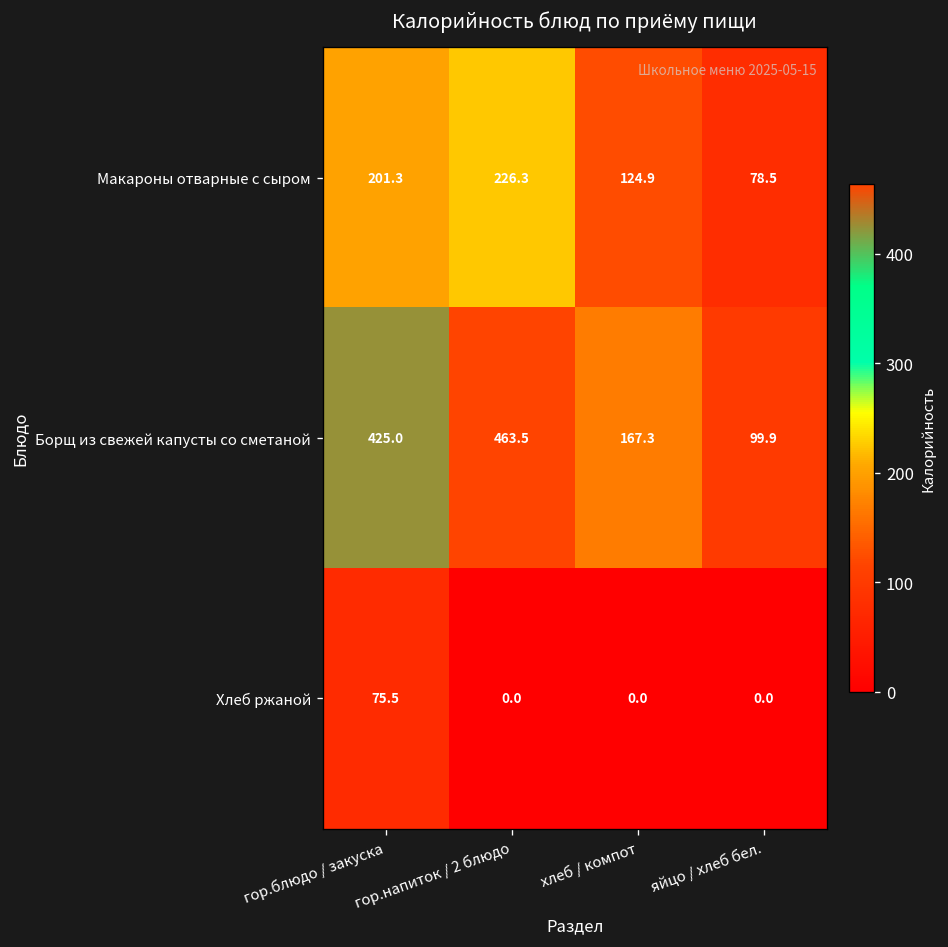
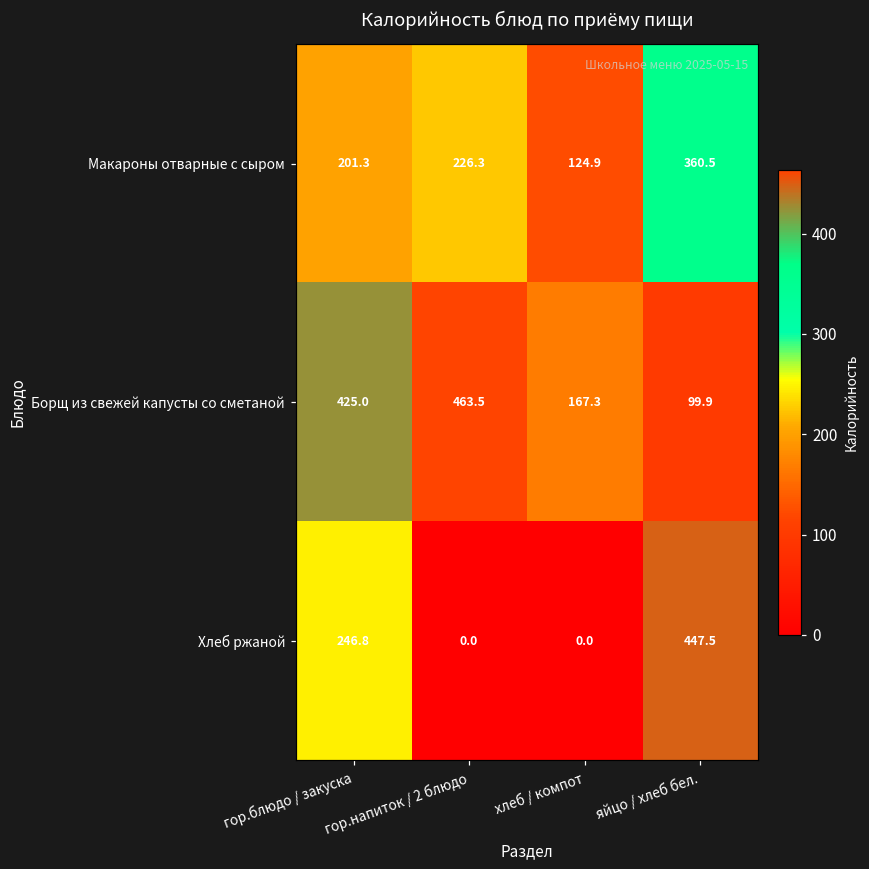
Макароны отварные с сыром, яйцо / хлеб бел.: 78.5 -> 360.5
Хлеб ржаной, гор.блюдо / закуска: 75.5 -> 246.8
Хлеб ржаной, яйцо / хлеб бел.: 0.0 -> 447.5
